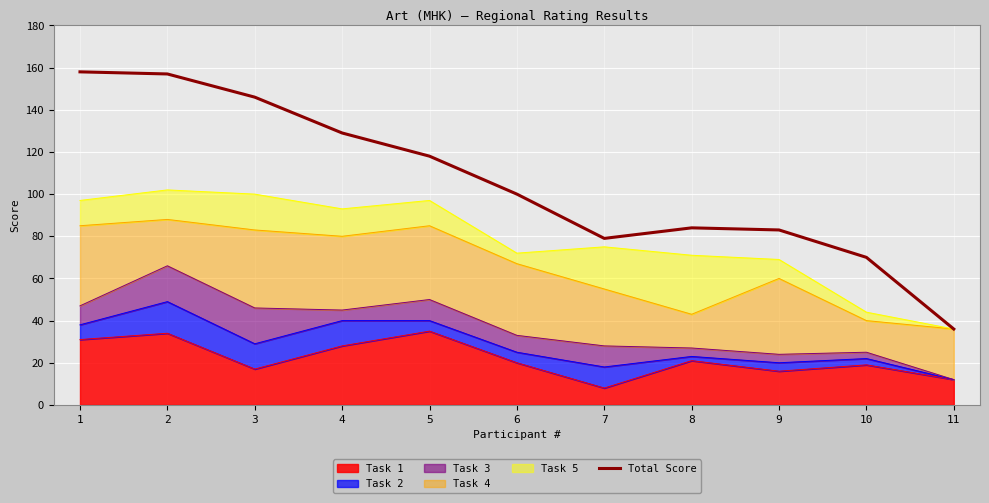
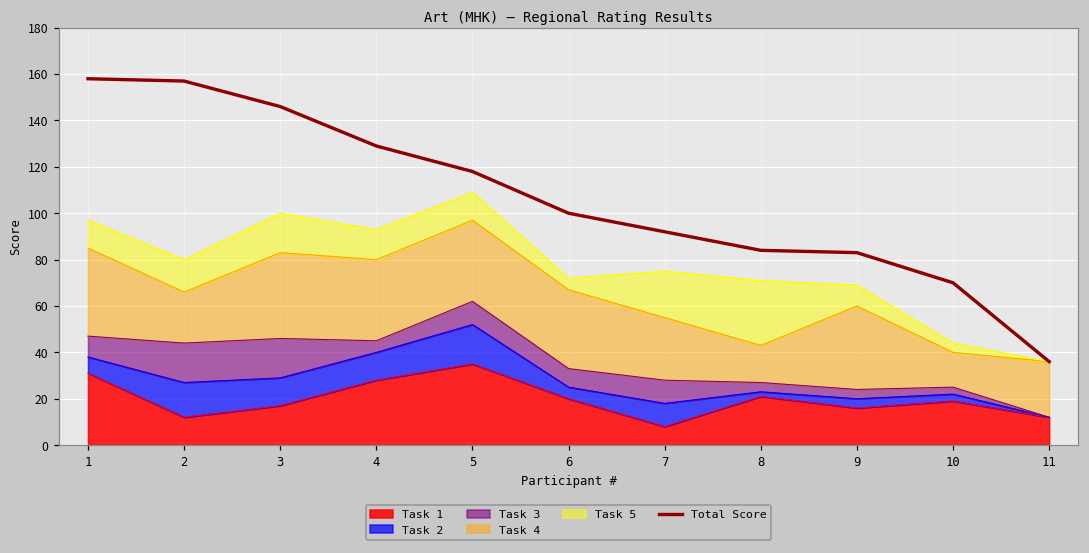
Task 1, 2: 34 -> 12
Task 2, 5: 5 -> 17
Total Score, 7: 79 -> 92
